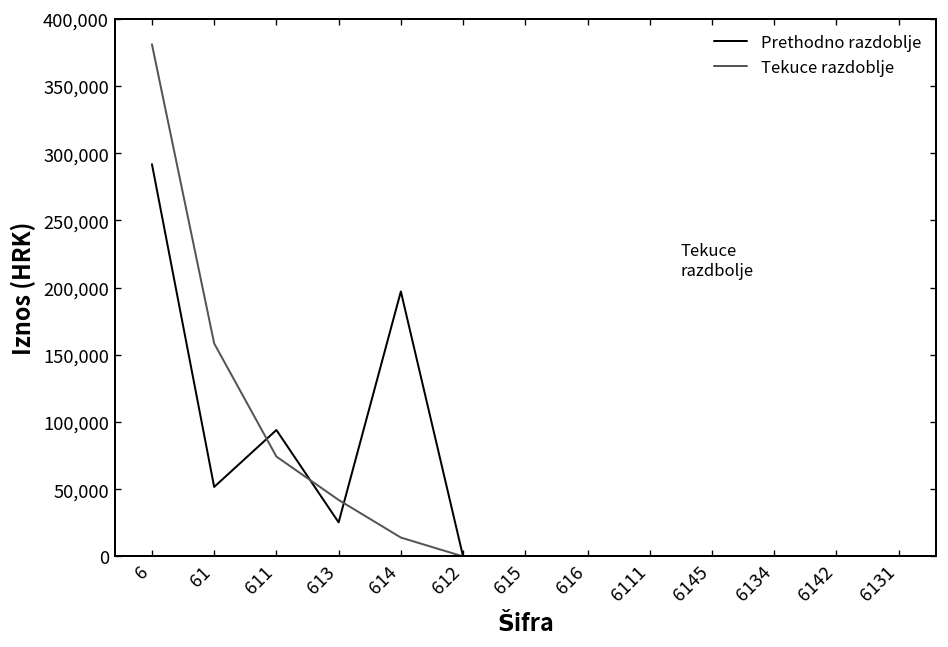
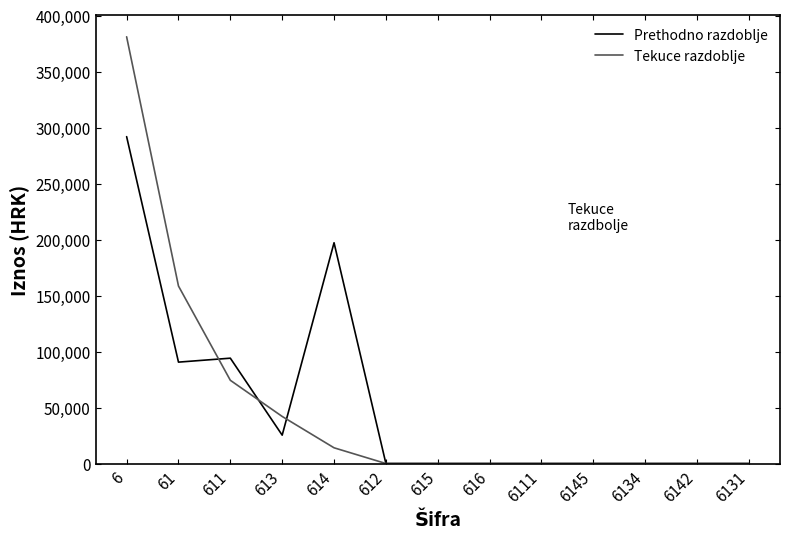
Prethodno razdoblje, 61: 52,000 -> 91,000
